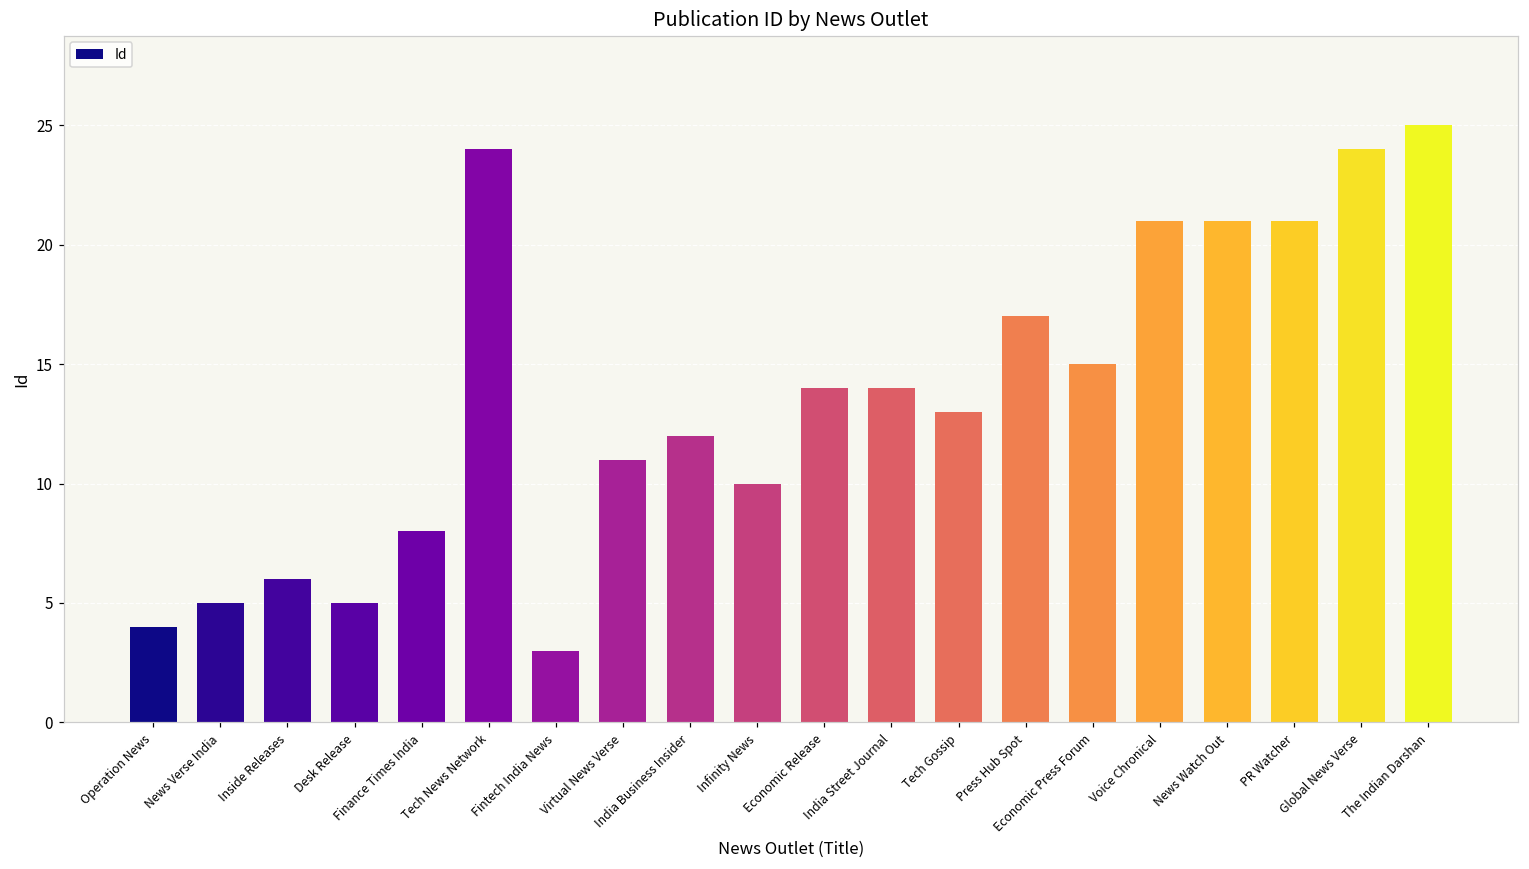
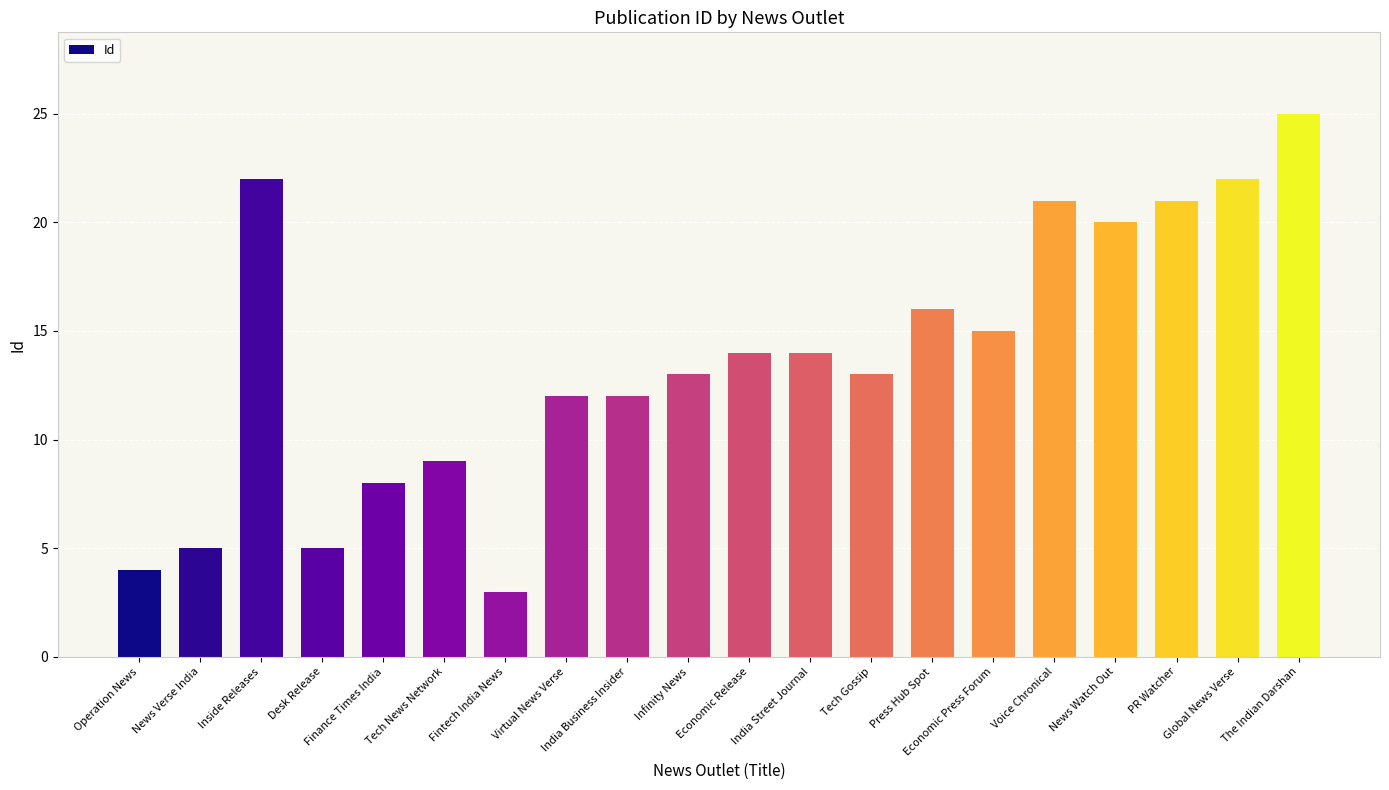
Inside Releases: 6 -> 22
Tech News Network: 24 -> 9
Virtual News Verse: 11 -> 12
Infinity News: 10 -> 13
Press Hub Spot: 17 -> 16
News Watch Out: 21 -> 20
Global News Verse: 24 -> 22
